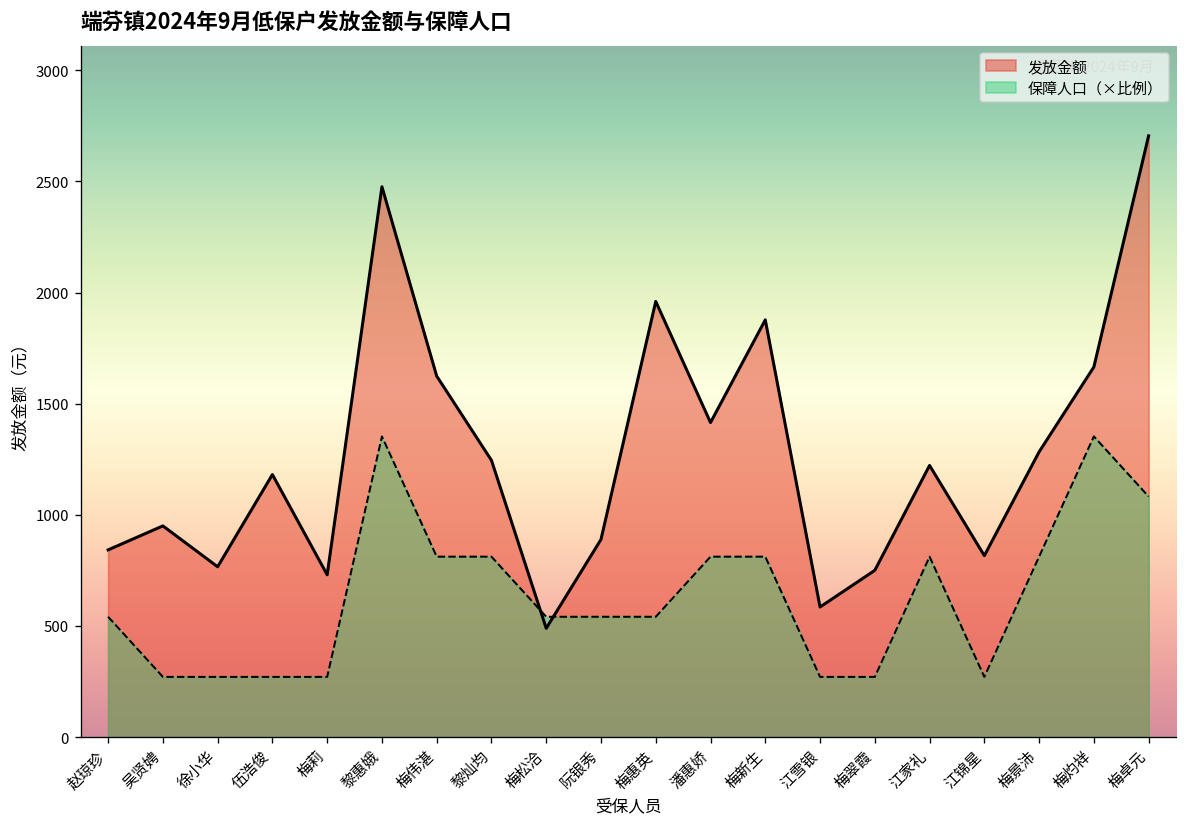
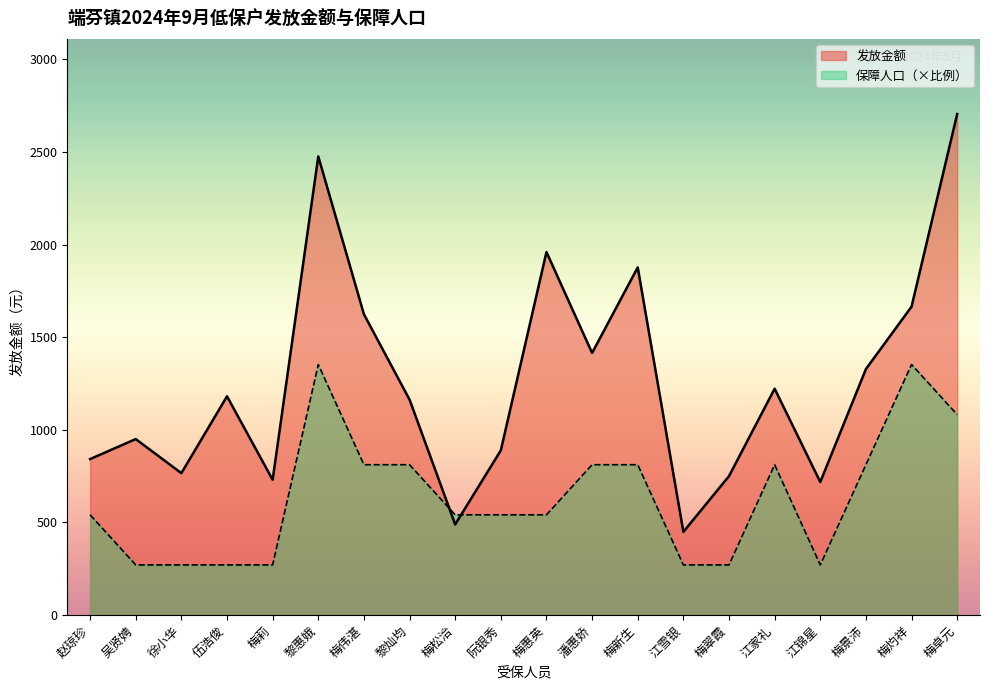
发放金额, 黎灿均: 1250 -> 1160
发放金额, 江雪银: 590 -> 450
发放金额, 江锦星: 820 -> 720
发放金额, 梅景沛: 1280 -> 1330
